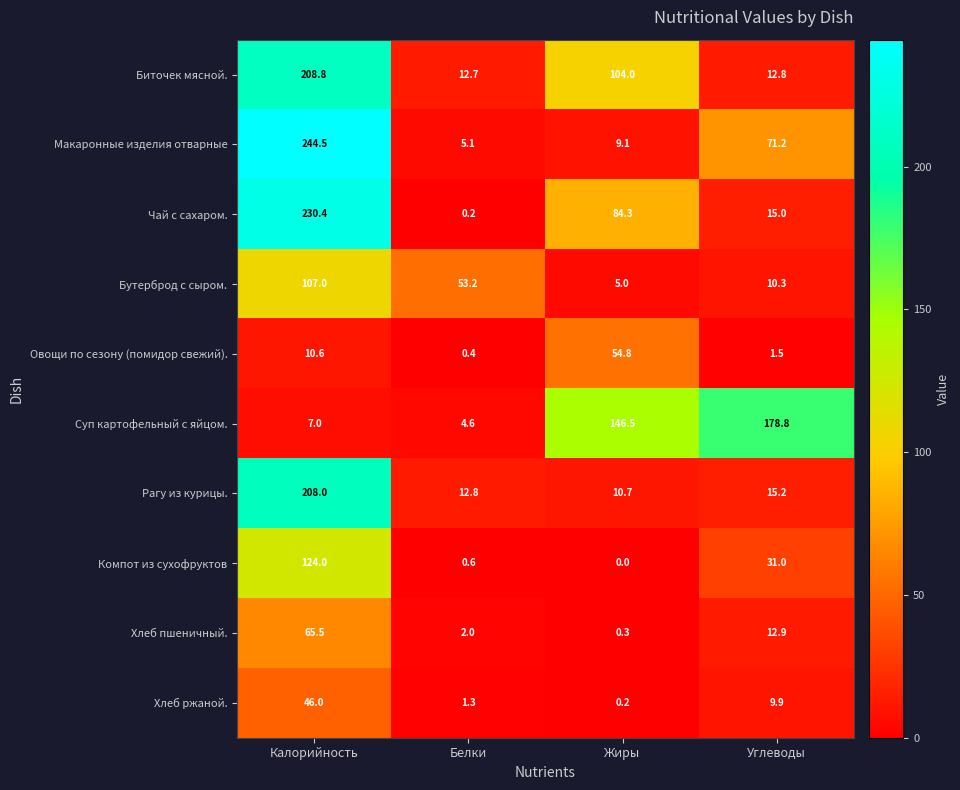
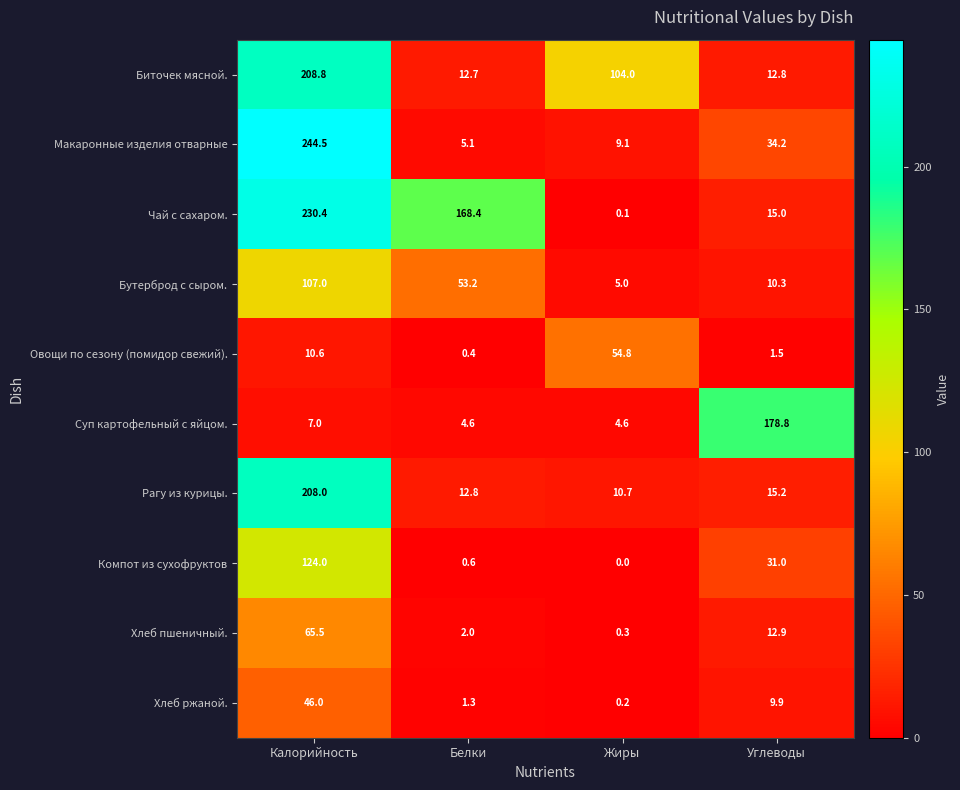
Макаронные изделия отварные, Углеводы: 71.2 -> 34.2
Чай с сахаром., Белки: 0.2 -> 168.4
Чай с сахаром., Жиры: 84.3 -> 0.1
Суп картофельный с яйцом., Жиры: 146.5 -> 4.6
